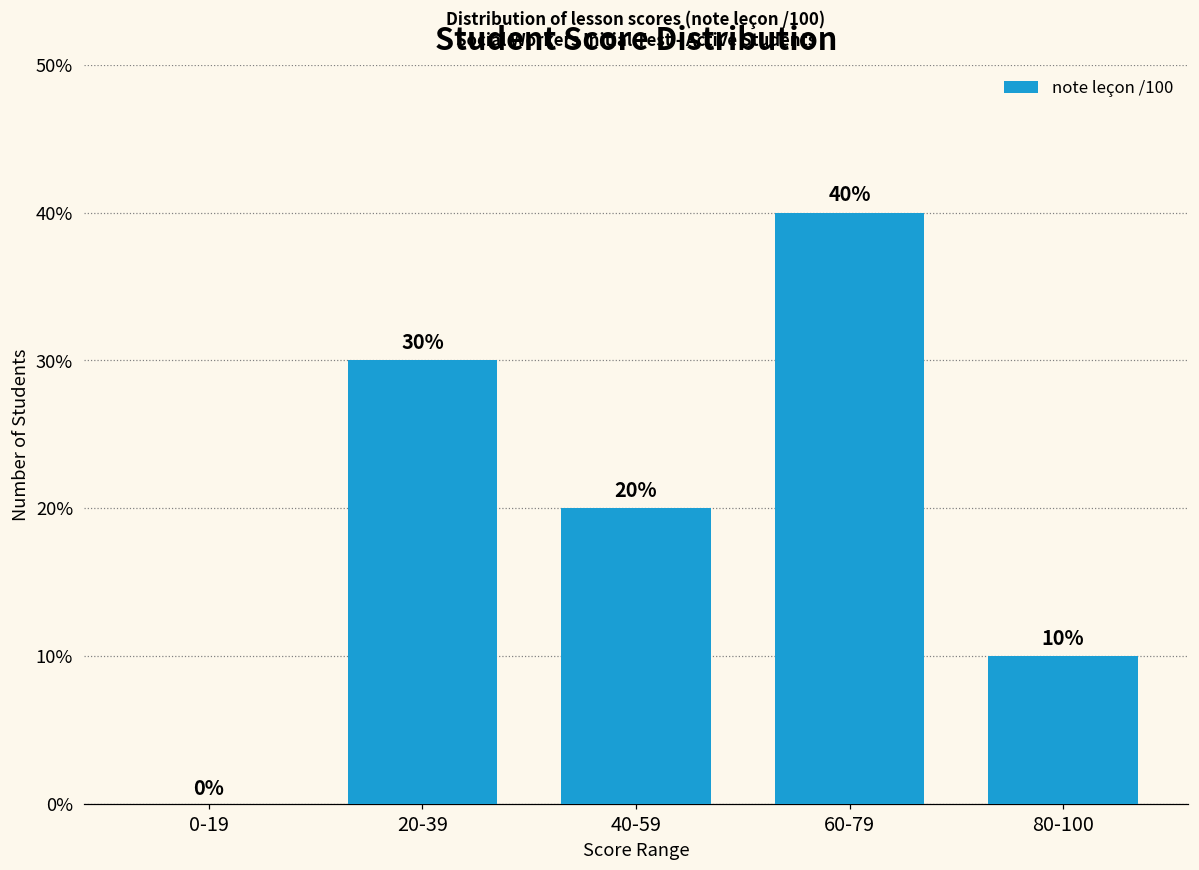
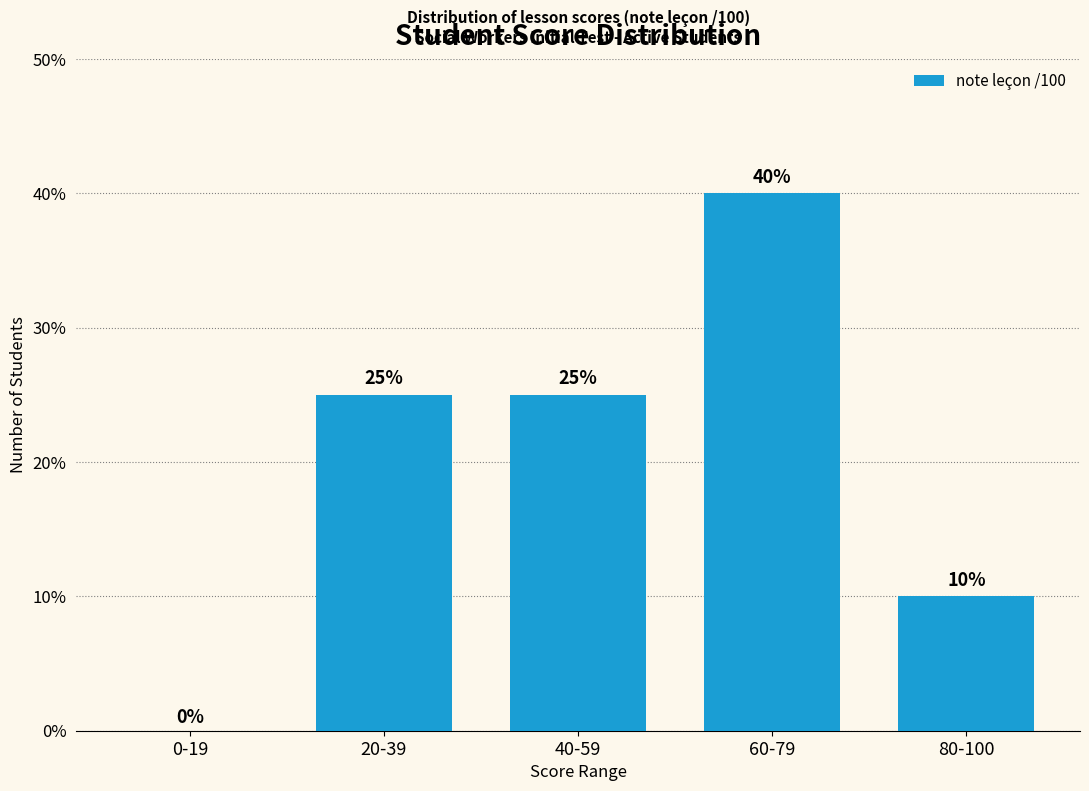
20-39: 30% -> 25%
40-59: 20% -> 25%
